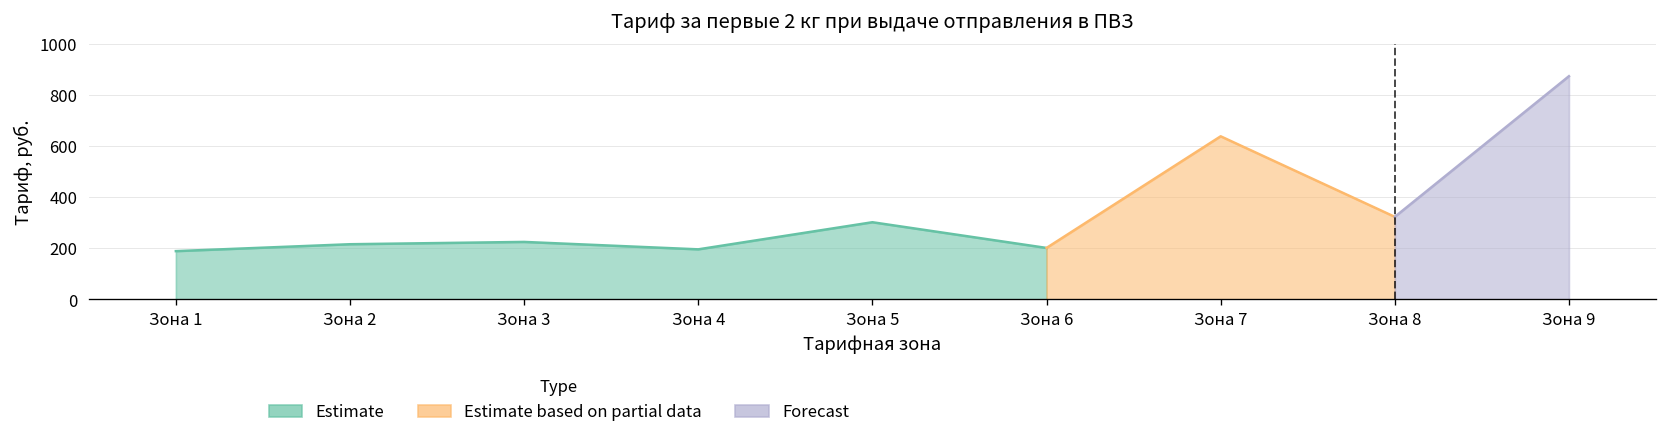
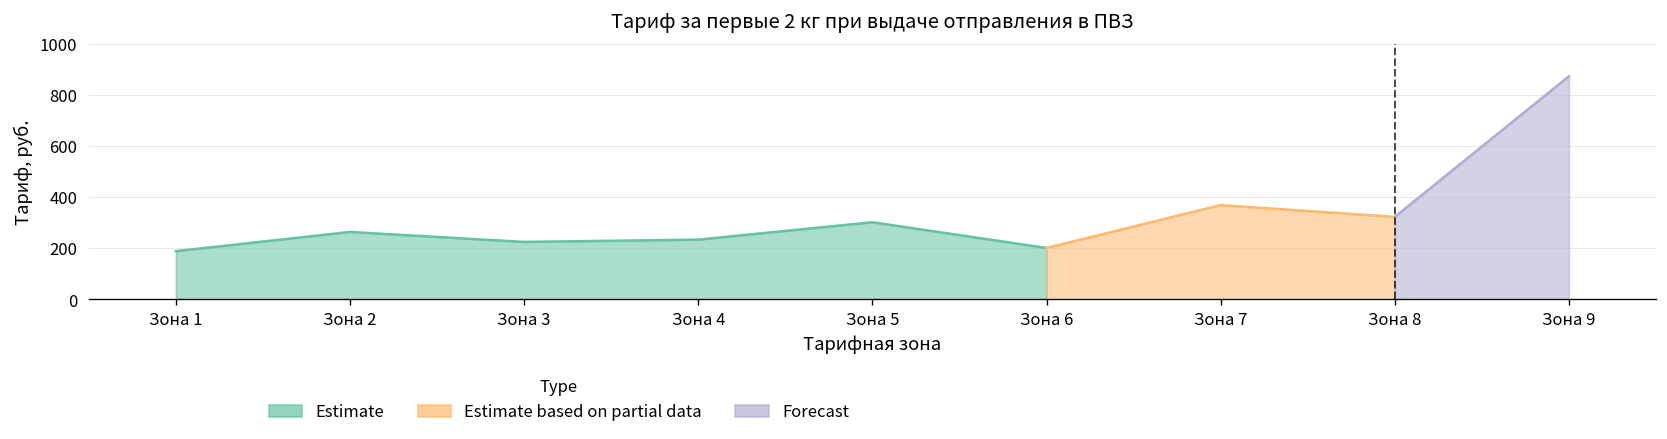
Estimate, Зона 2: 220 -> 260
Estimate, Зона 4: 200 -> 230
Estimate based on partial data, Зона 7: 640 -> 370
